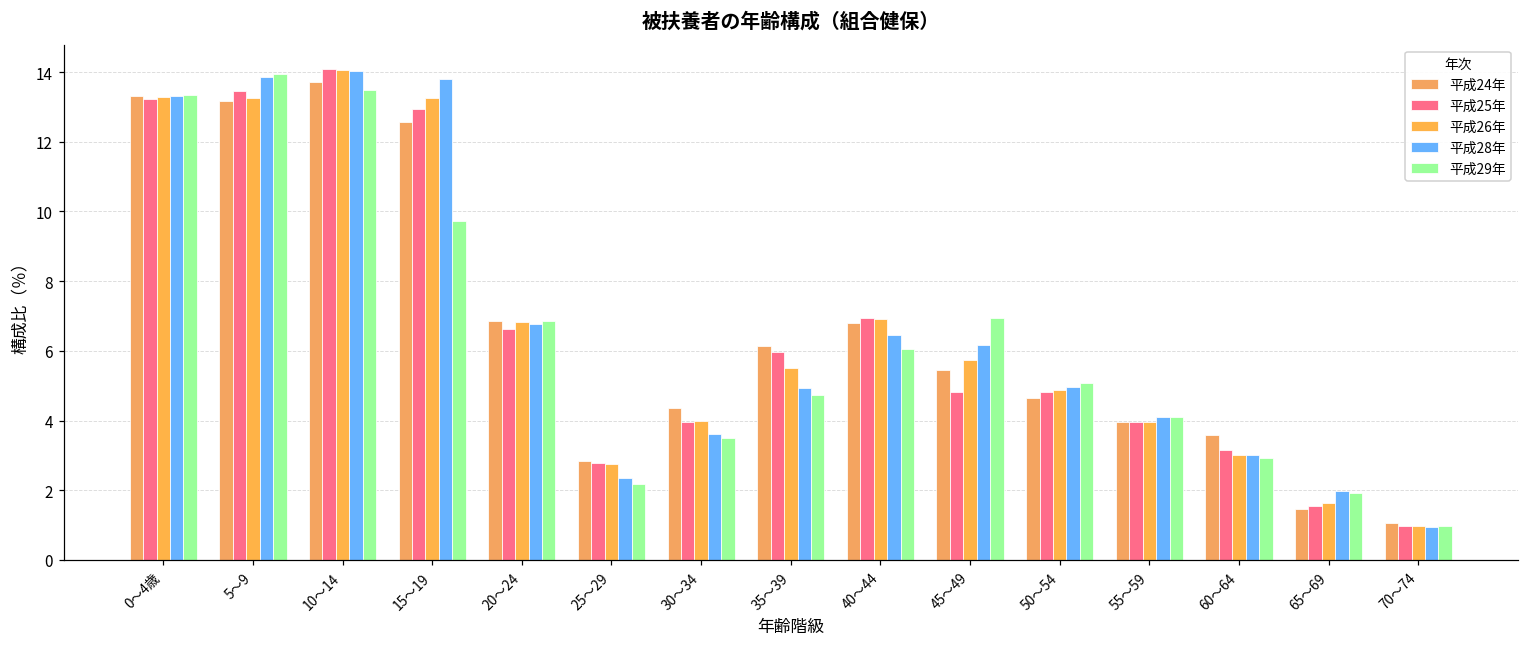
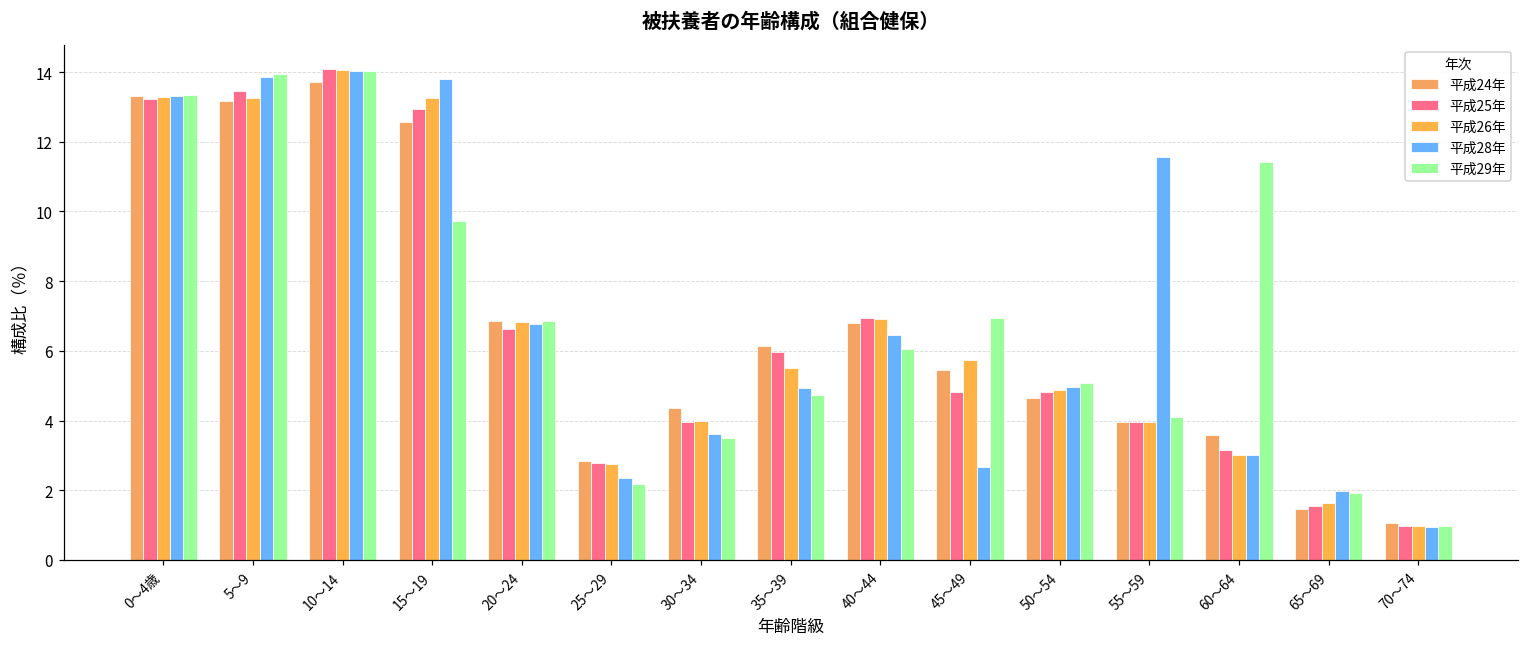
平成29年, 10～14: 13.5 -> 14.0
平成28年, 45～49: 6.2 -> 2.7
平成28年, 55～59: 4.1 -> 11.6
平成29年, 60～64: 2.9 -> 11.4
